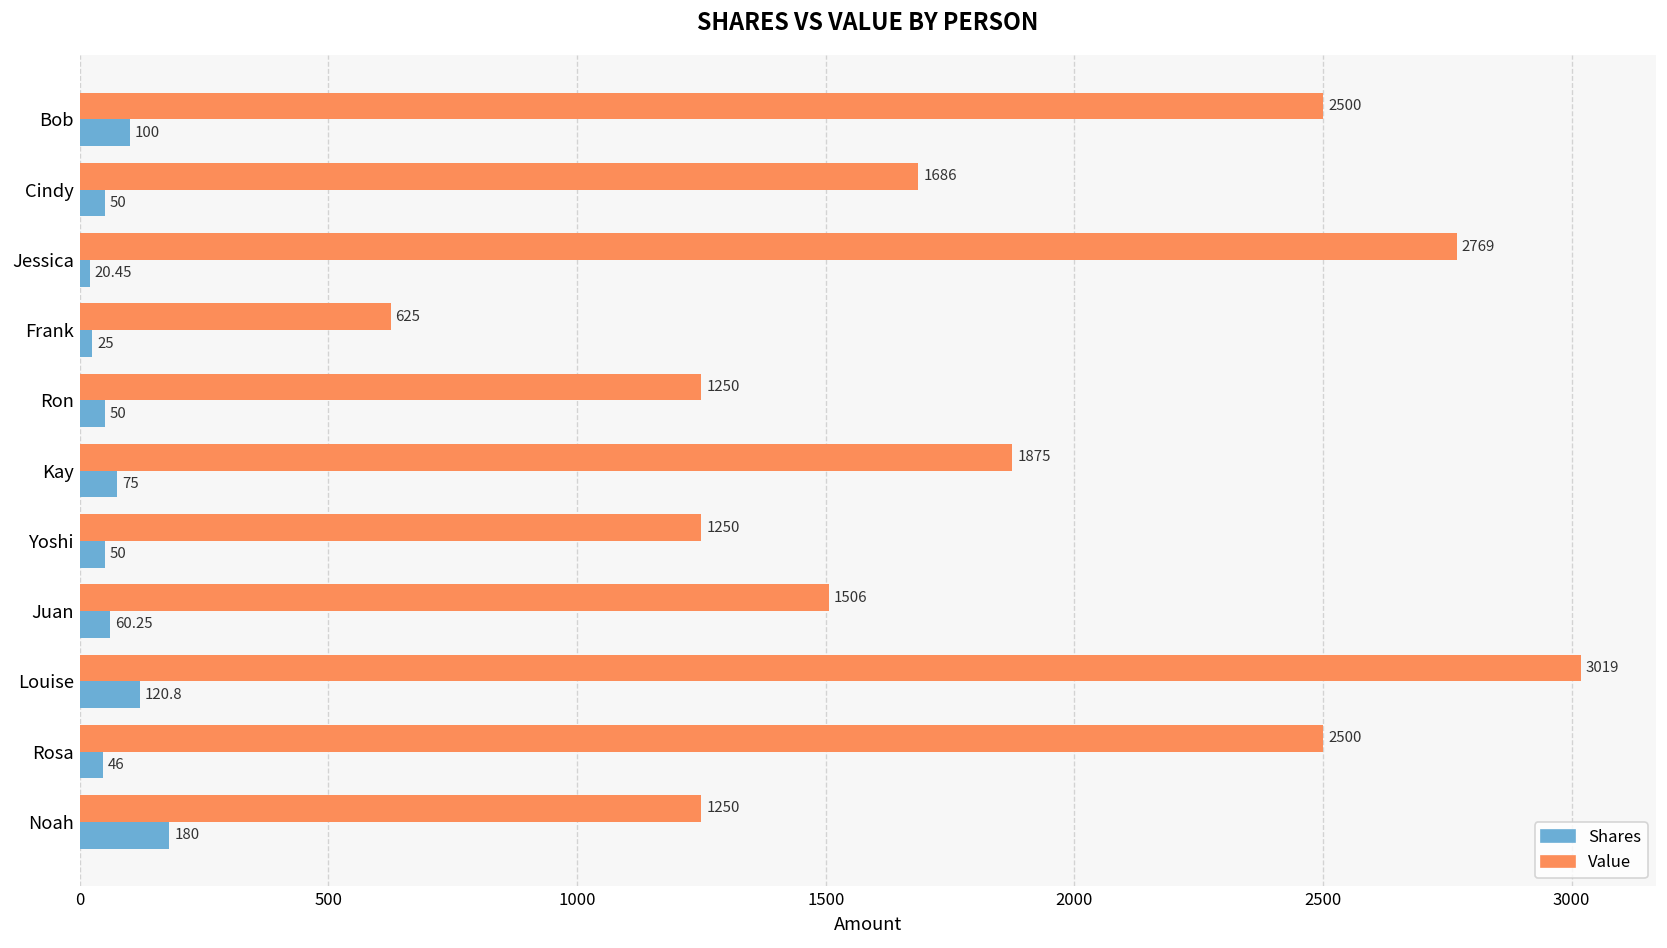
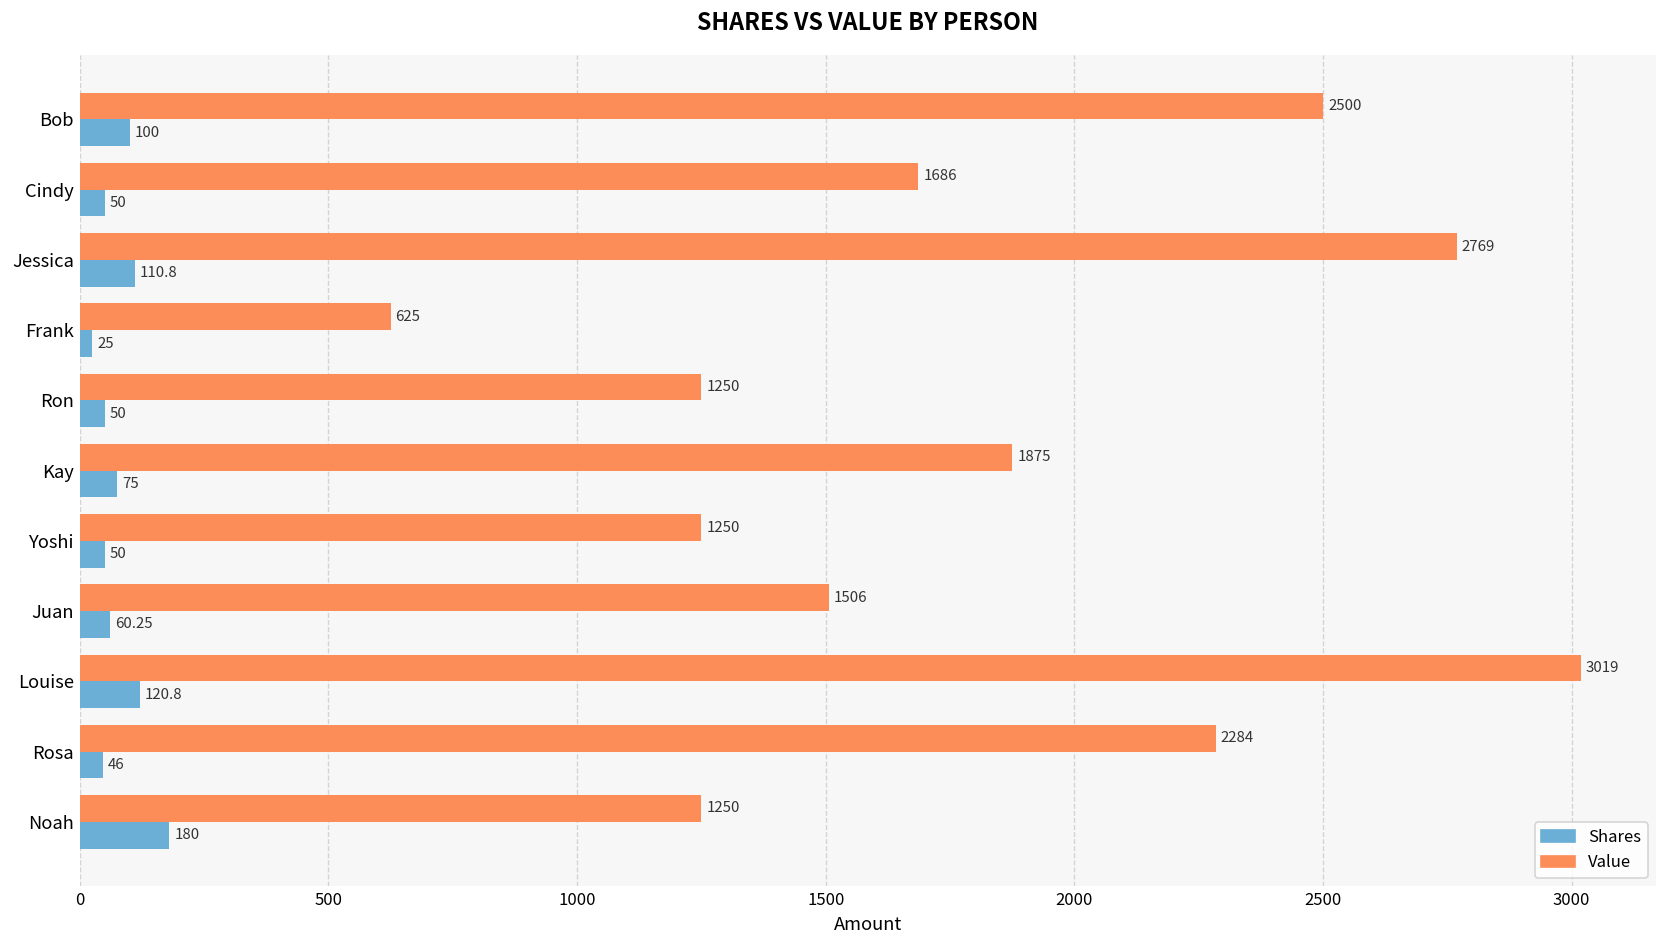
Shares, Jessica: 20.45 -> 110.8
Value, Rosa: 2500 -> 2284
